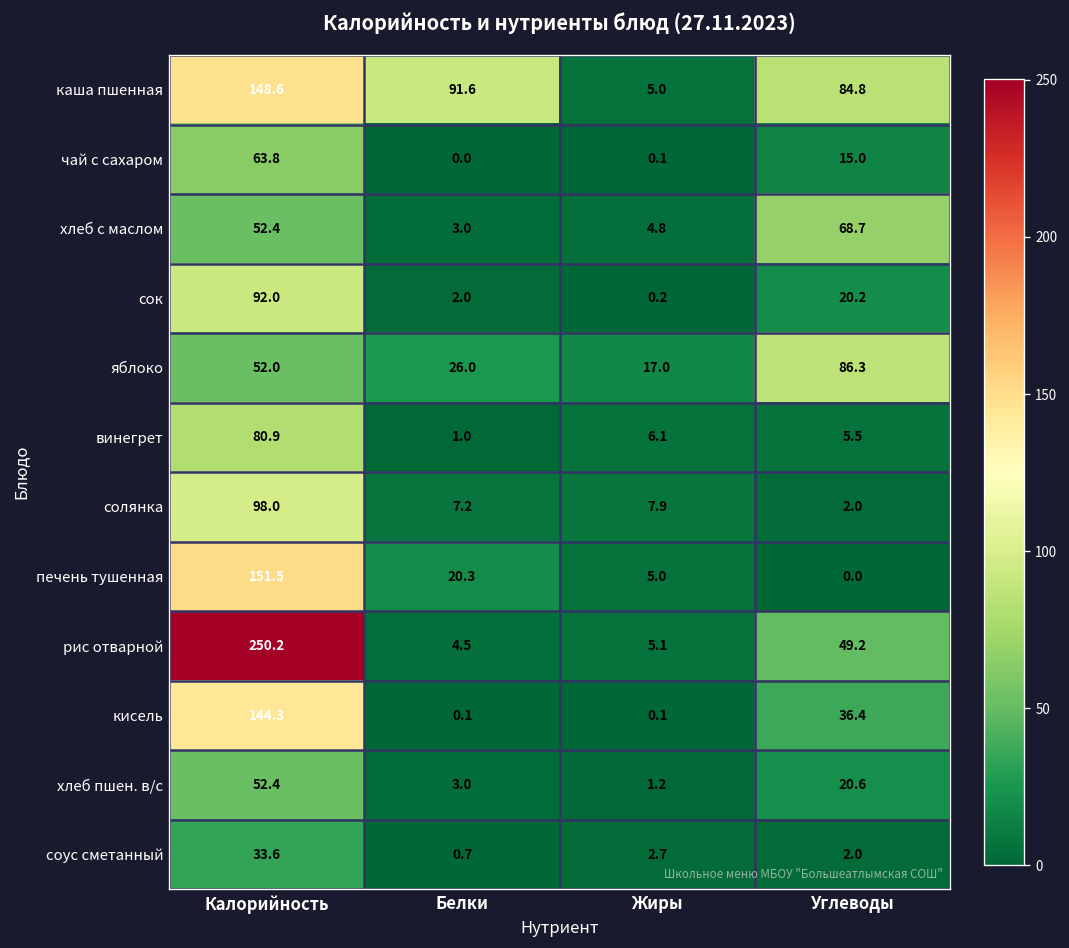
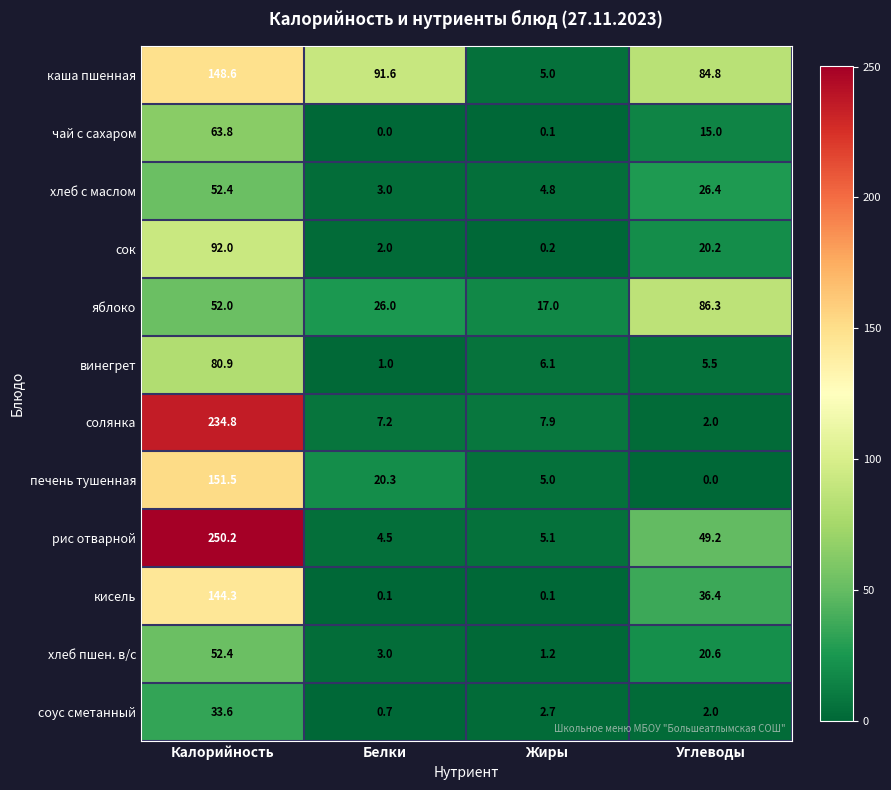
хлеб с маслом, Углеводы: 68.7 -> 26.4
солянка, Калорийность: 98.0 -> 234.8
